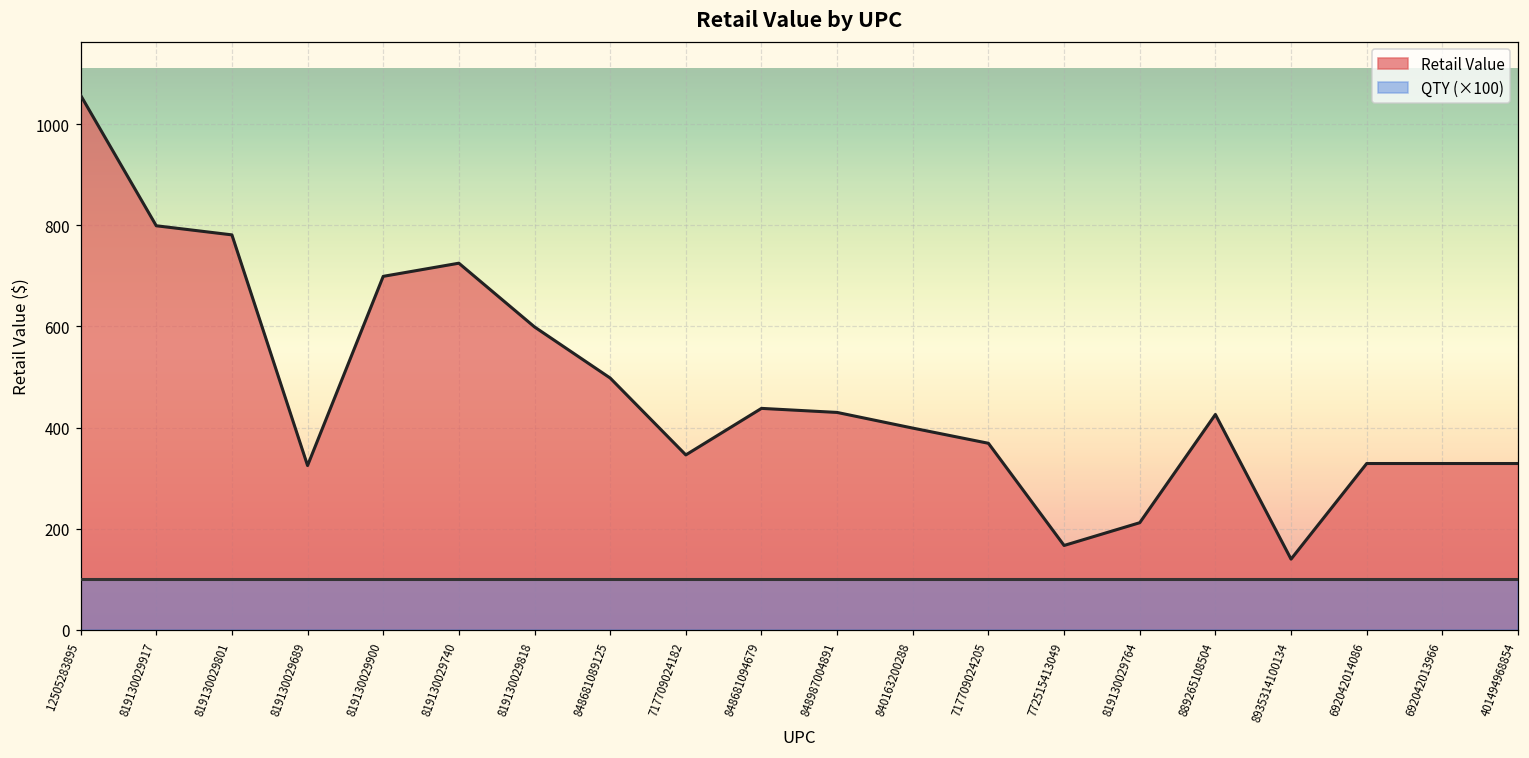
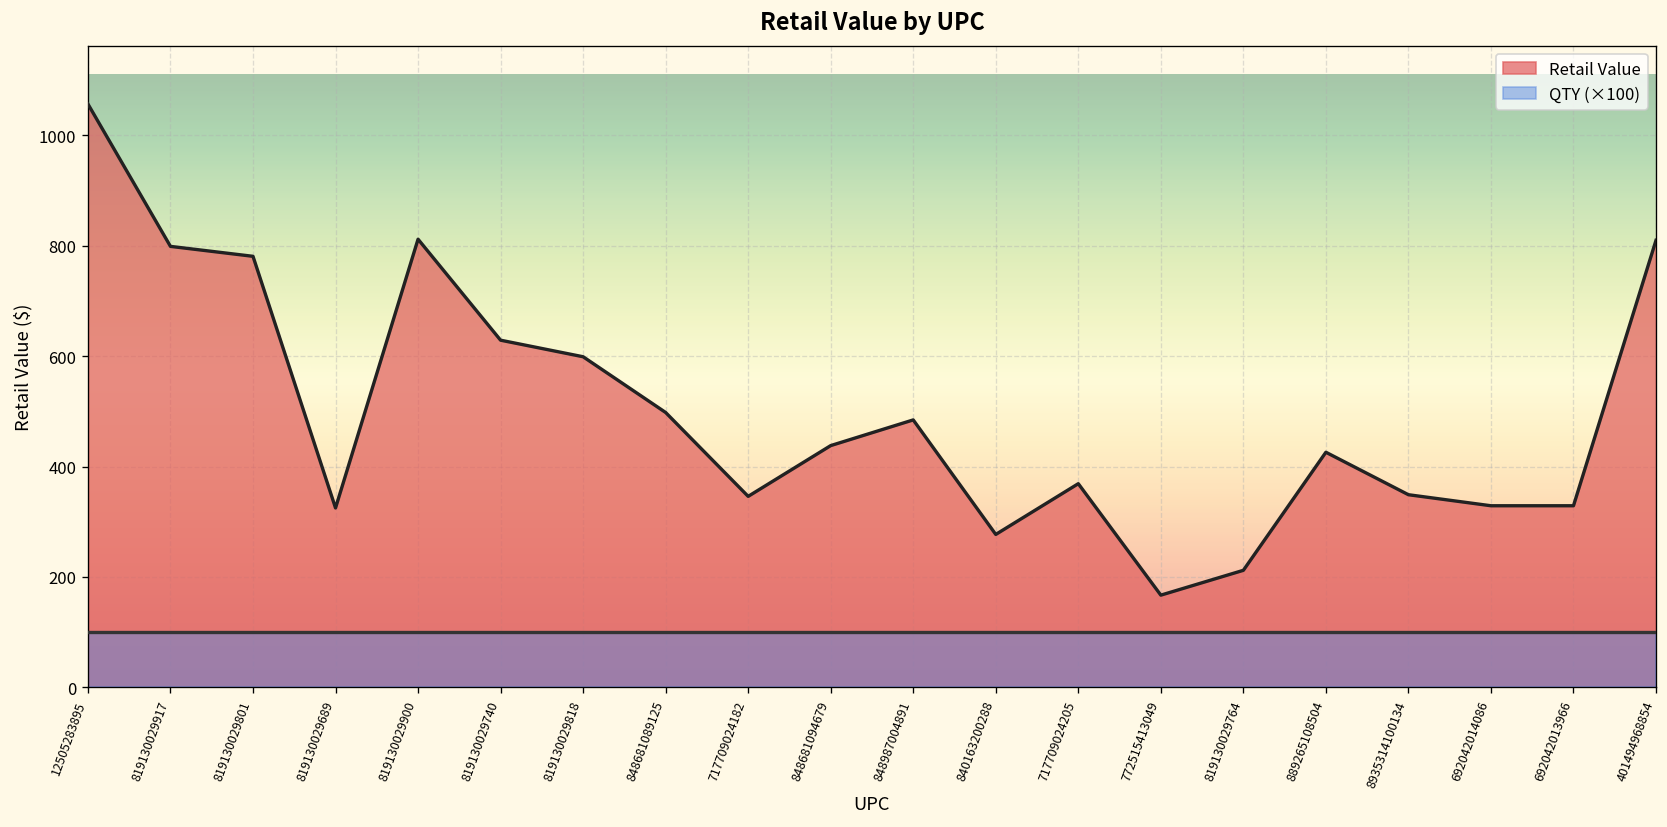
Retail Value, 819130029900: 700 -> 810
Retail Value, 819130029740: 730 -> 630
Retail Value, 848987004891: 430 -> 480
Retail Value, 840163200288: 400 -> 280
Retail Value, 8935314100134: 140 -> 350
Retail Value, 401494968854: 330 -> 810
